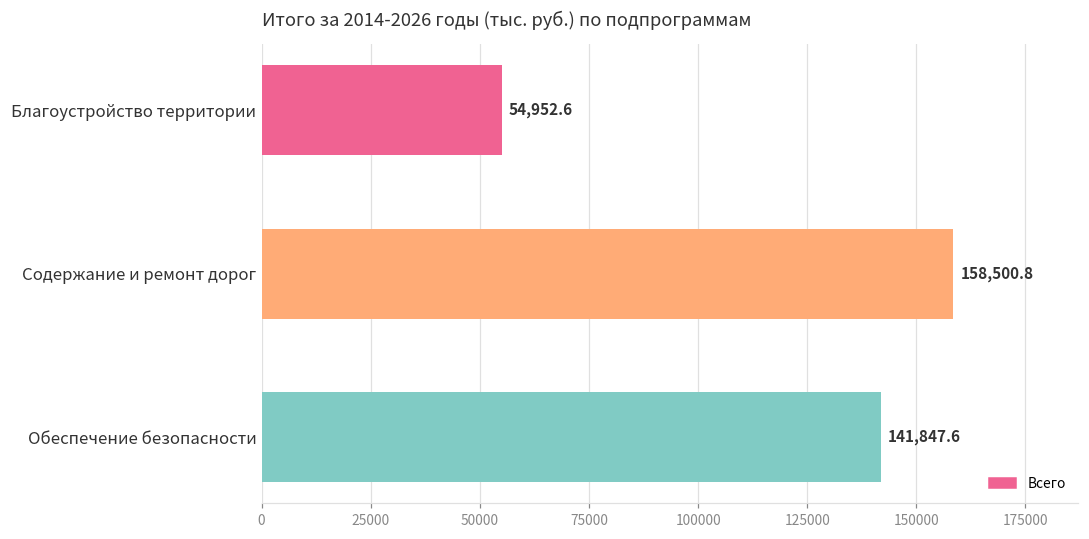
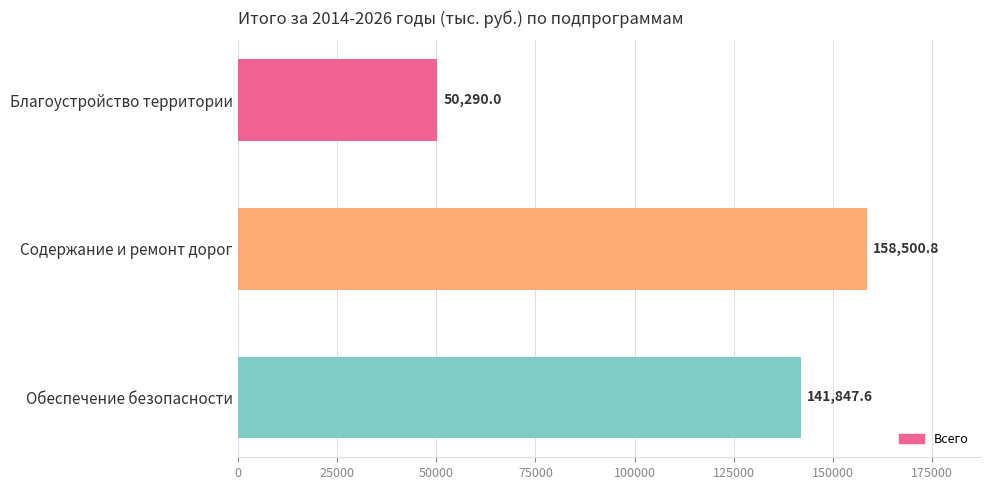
Благоустройство территории: 54,952.6 -> 50,290.0
